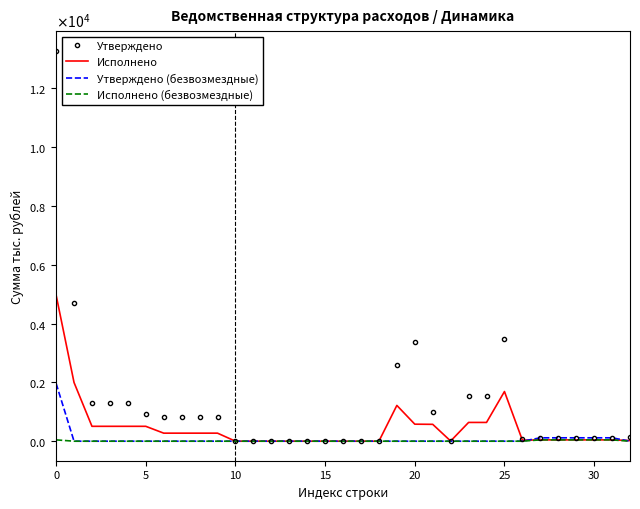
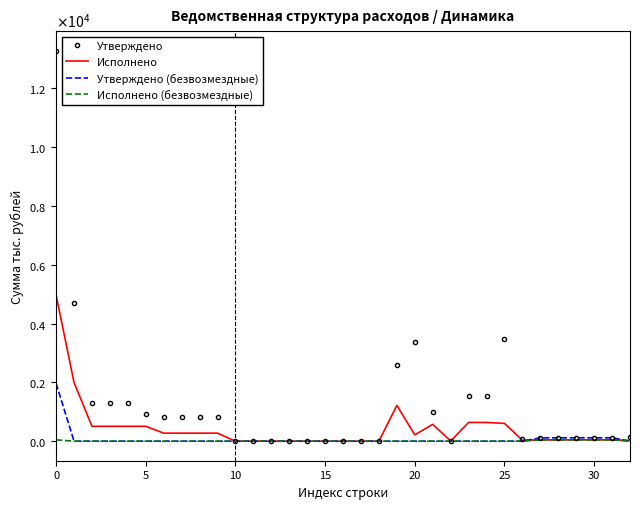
Исполнено, 20: 600 -> 200
Исполнено, 25: 1700 -> 600
